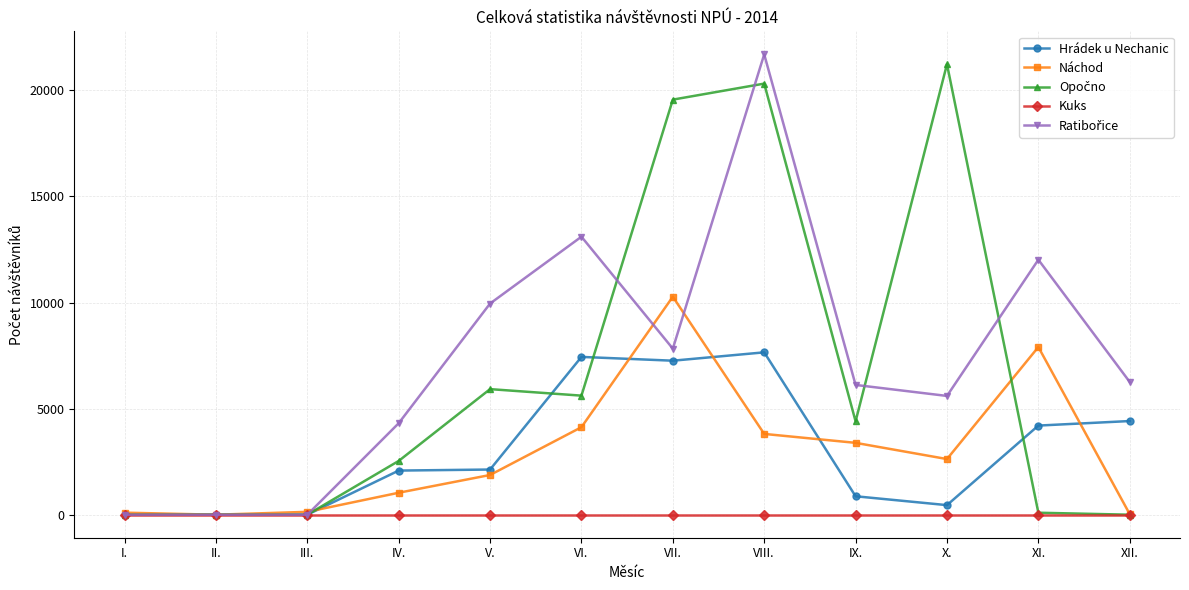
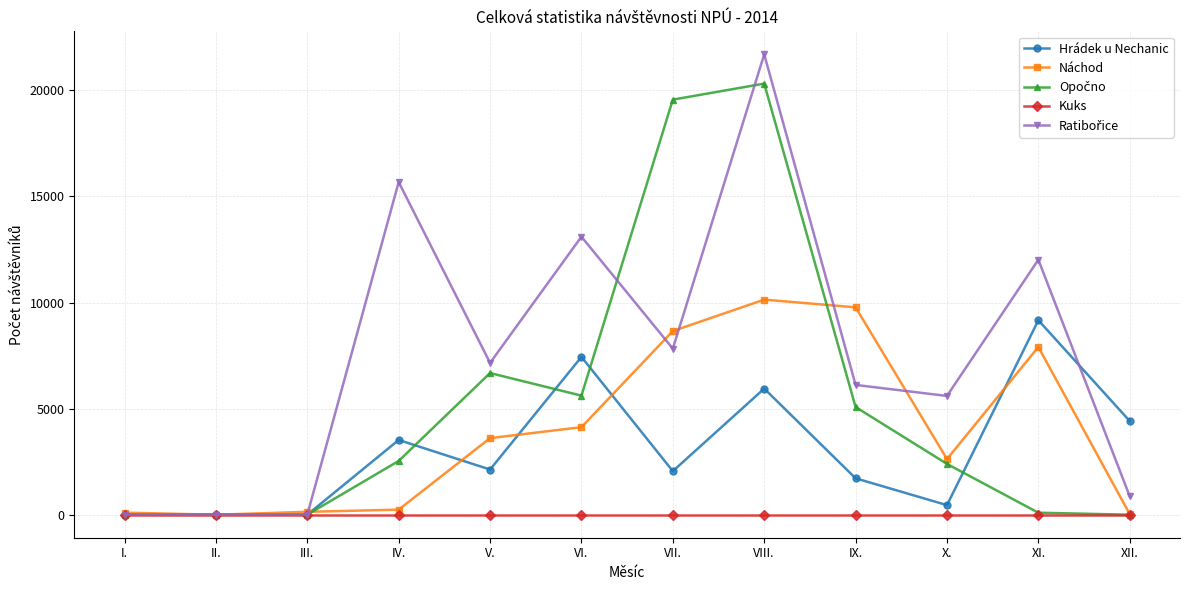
Hrádek u Nechanic, IV.: 2100 -> 3500
Náchod, IV.: 1000 -> 200
Ratibořice, IV.: 4300 -> 15700
Náchod, V.: 1900 -> 3600
Opočno, V.: 5900 -> 6700
Ratibořice, V.: 10000 -> 7200
Hrádek u Nechanic, VII.: 7300 -> 2100
Náchod, VII.: 10300 -> 8700
Hrádek u Nechanic, VIII.: 7700 -> 5900
Náchod, VIII.: 3800 -> 10100
Hrádek u Nechanic, IX.: 900 -> 1700
Náchod, IX.: 3400 -> 9800
Opočno, IX.: 4400 -> 5100
Opočno, X.: 21200 -> 2400
Hrádek u Nechanic, XI.: 4200 -> 9200
Ratibořice, XII.: 6300 -> 900
